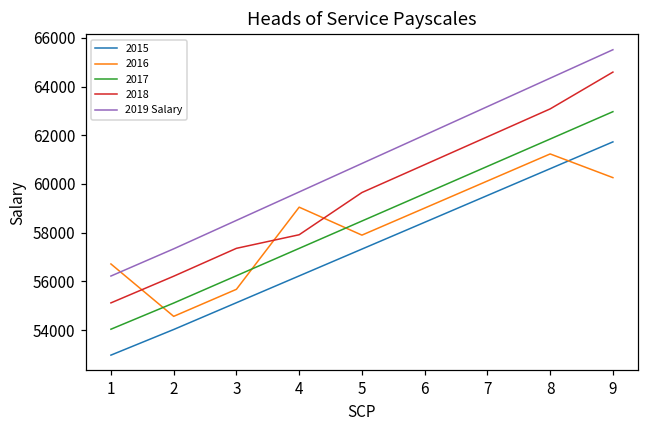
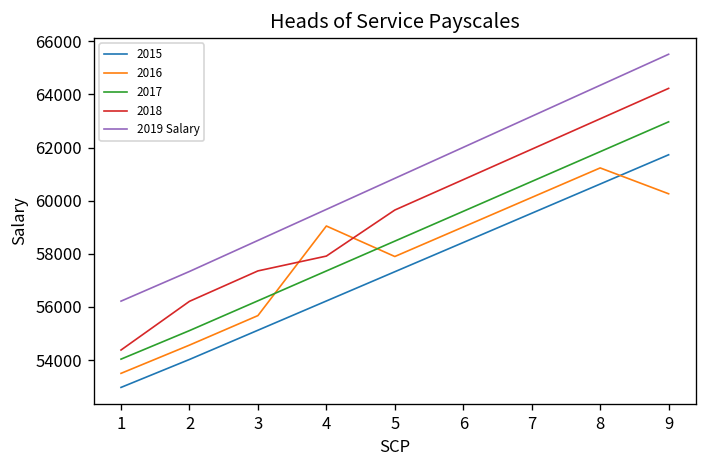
2016, 1: 56700 -> 53500
2018, 1: 55100 -> 54400
2018, 9: 64600 -> 64200
